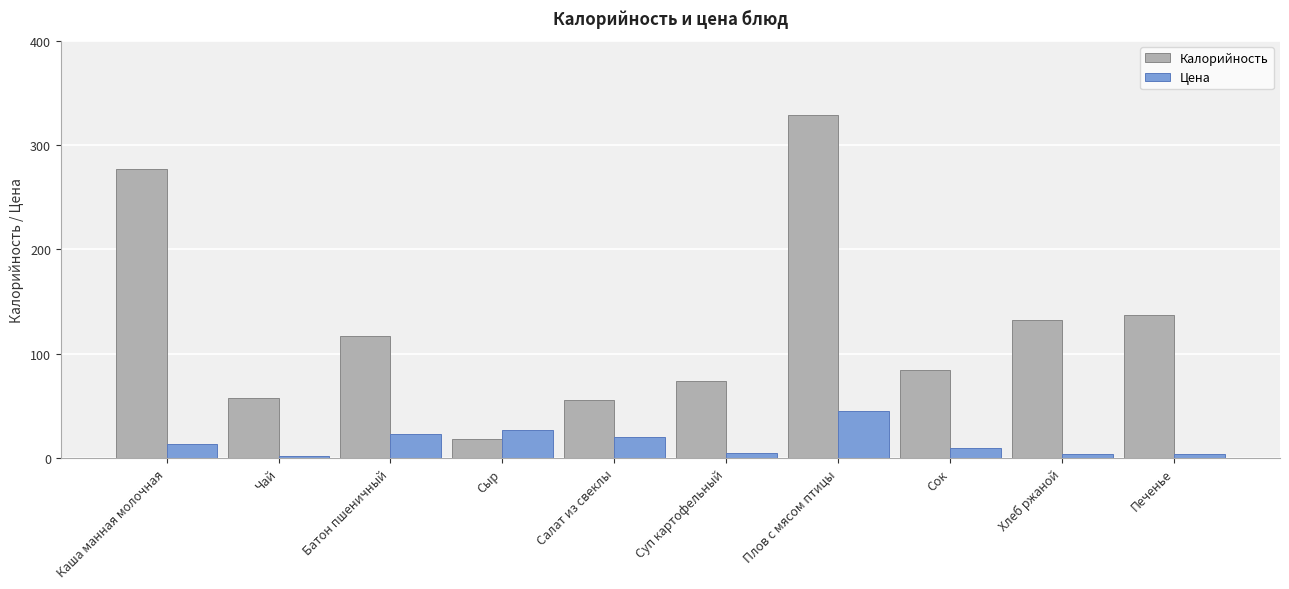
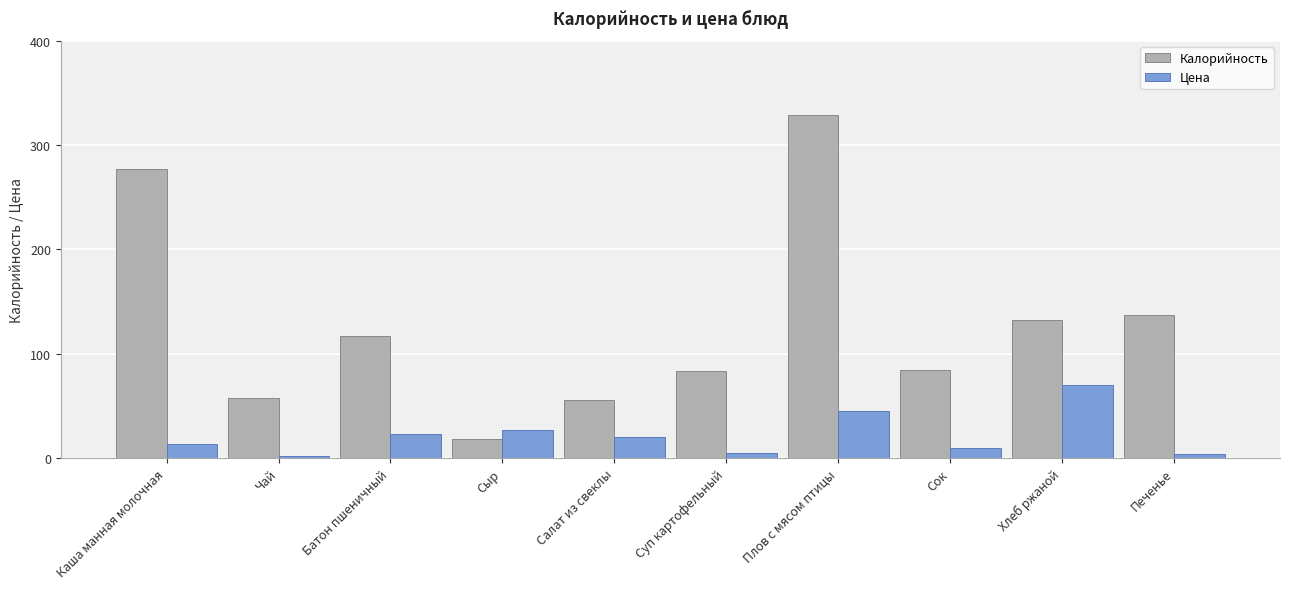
Калорийность, Суп картофельный: 74 -> 84
Цена, Хлеб ржаной: 4 -> 70
